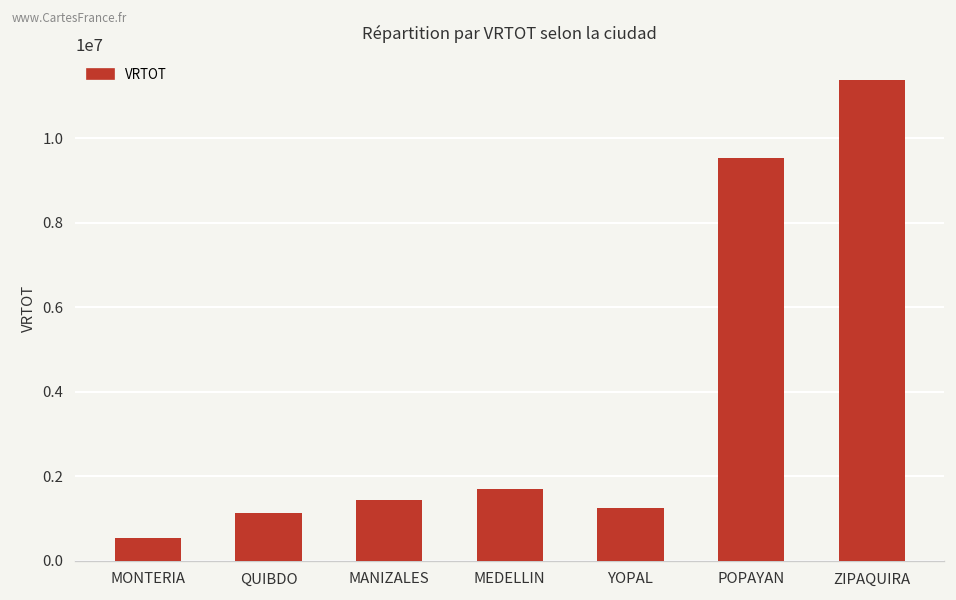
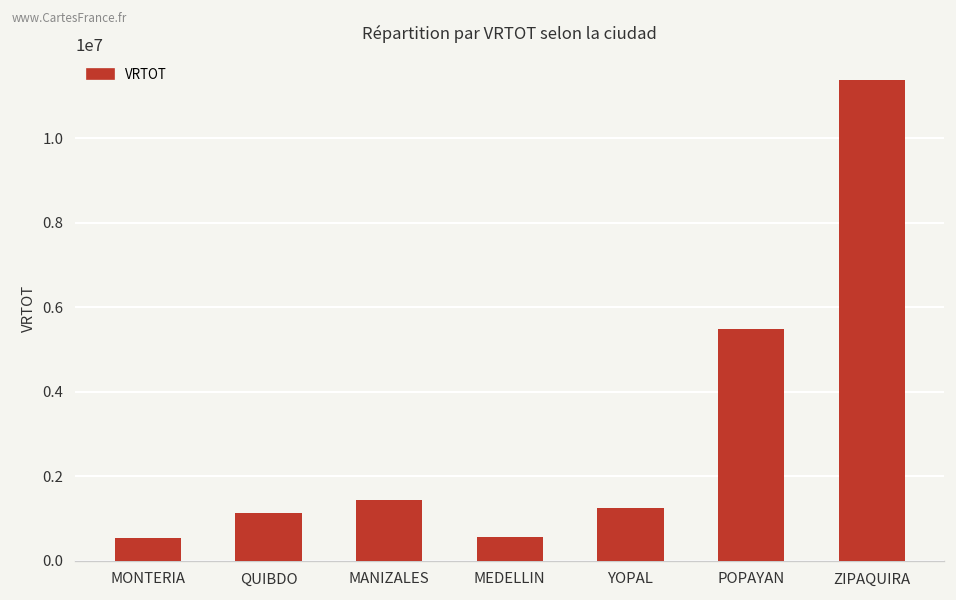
MEDELLIN: 1700000 -> 600000
POPAYAN: 9500000 -> 5500000
